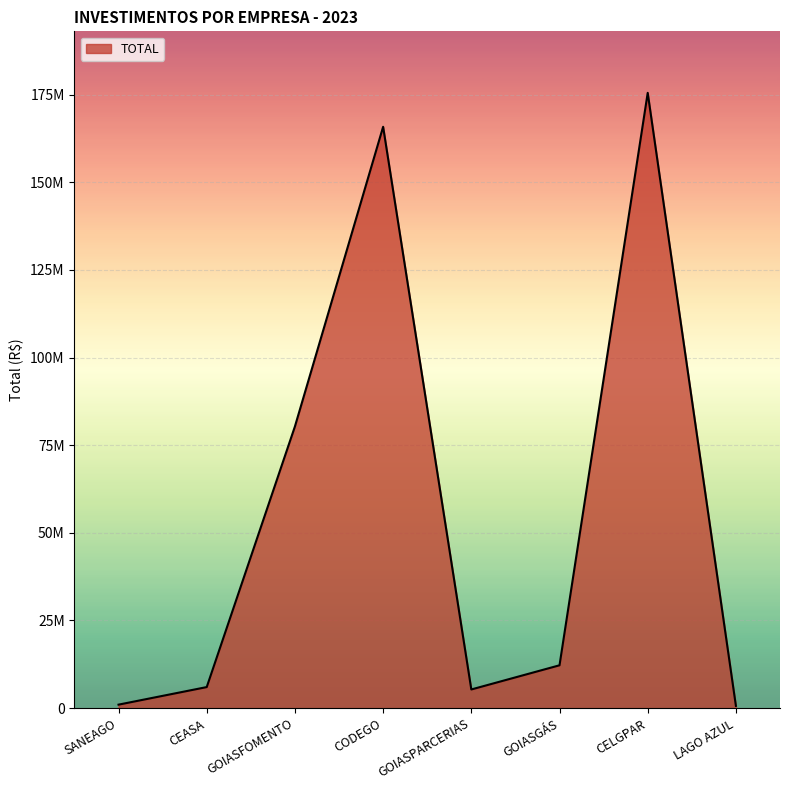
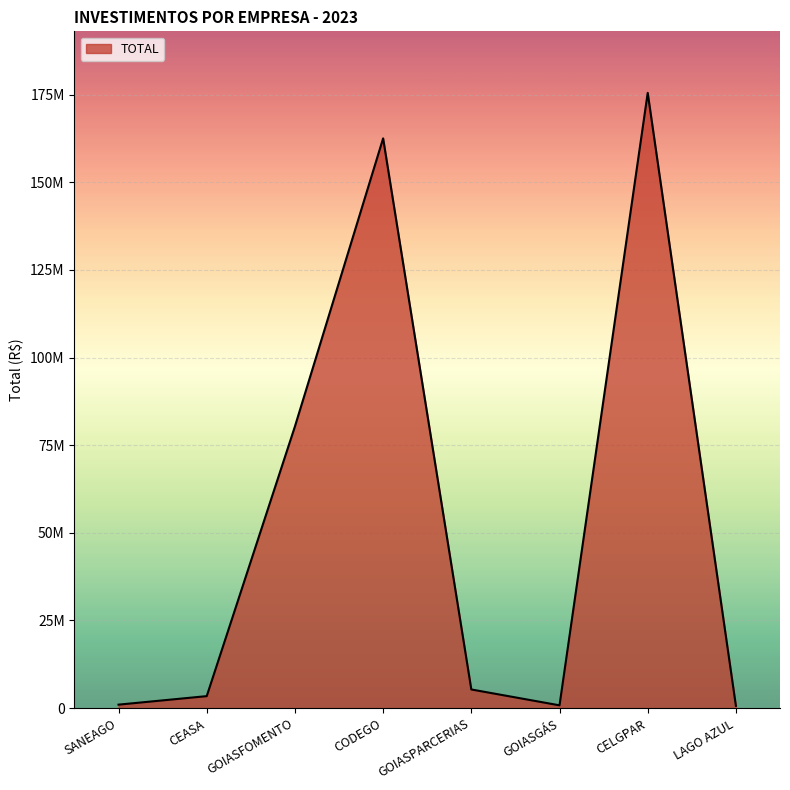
CEASA: 6000000 -> 3000000
CODEGO: 166000000 -> 163000000
GOIASGÁS: 12000000 -> 1000000
